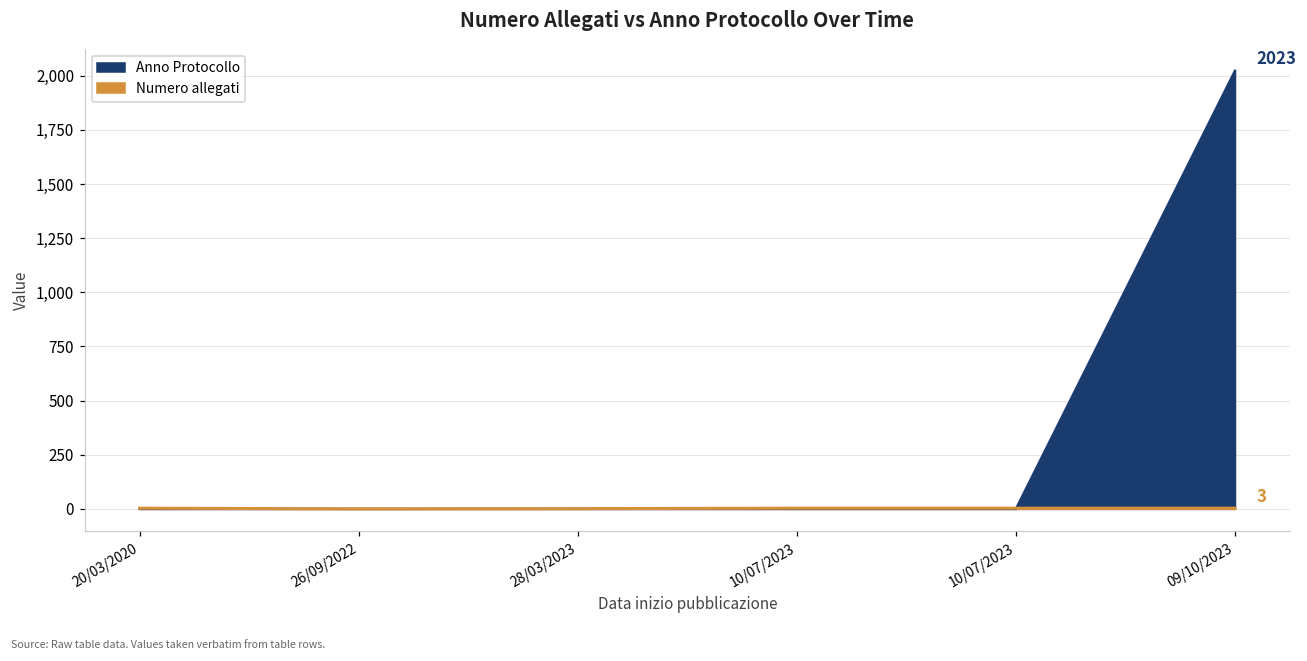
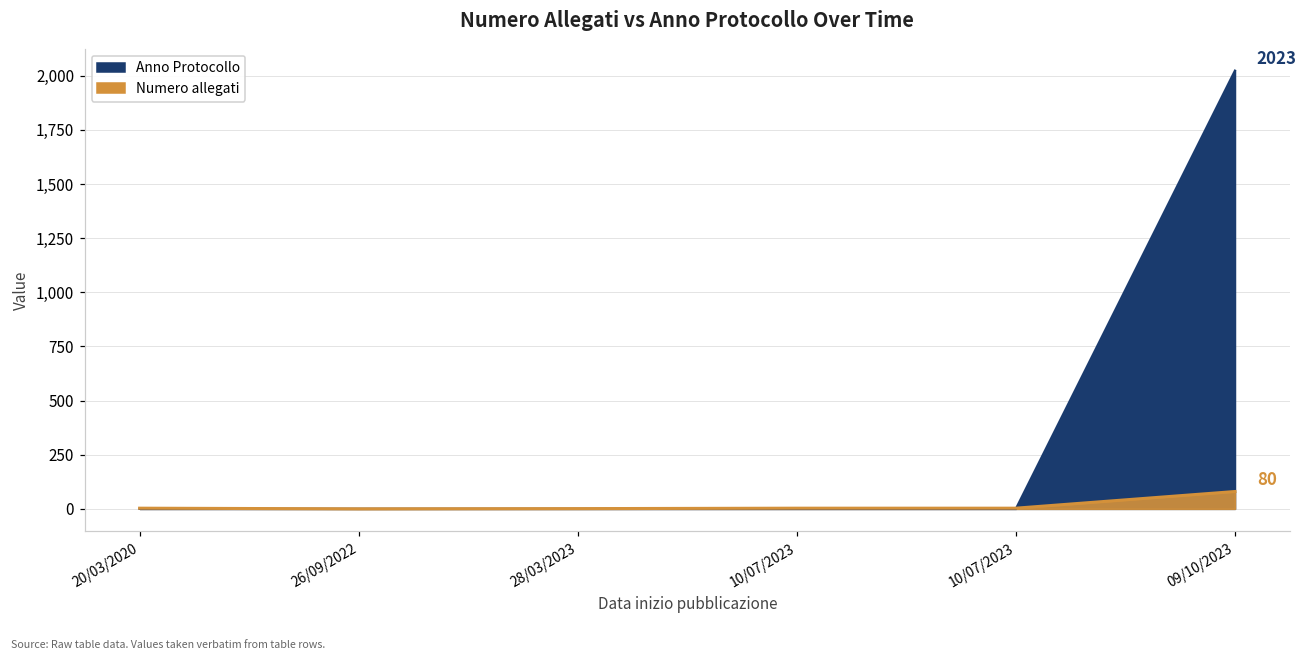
Numero allegati, 09/10/2023: 3 -> 80
